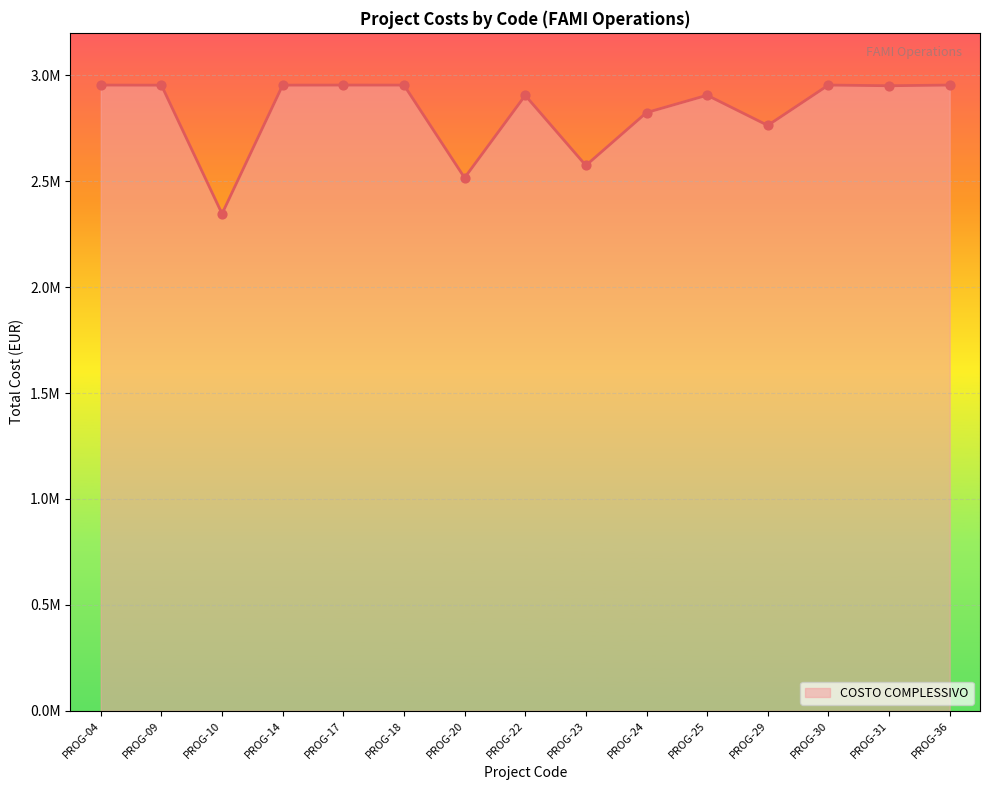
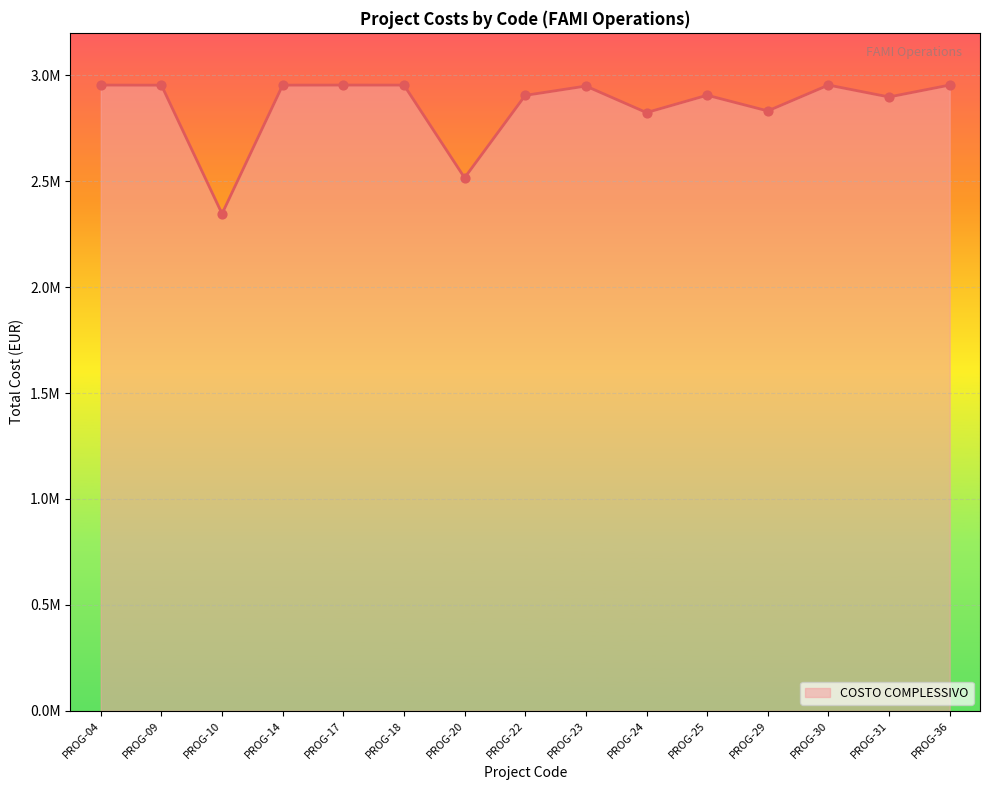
PROG-23: 2570000 -> 2950000
PROG-29: 2760000 -> 2830000
PROG-31: 2950000 -> 2900000
